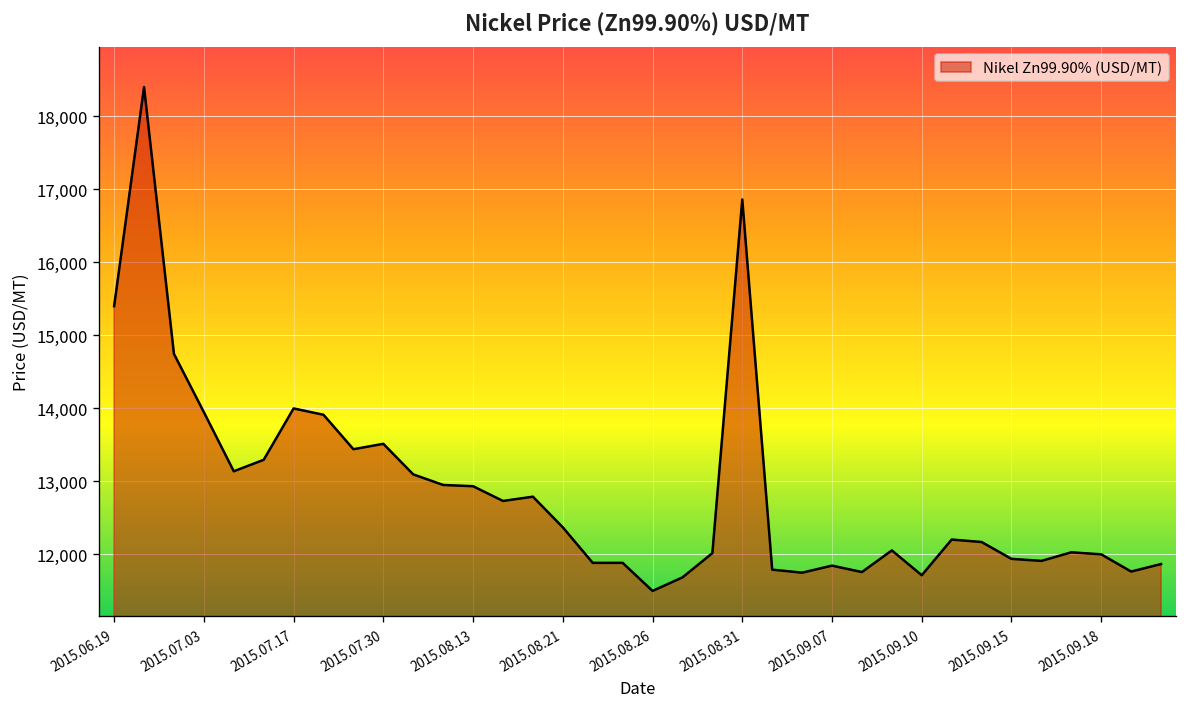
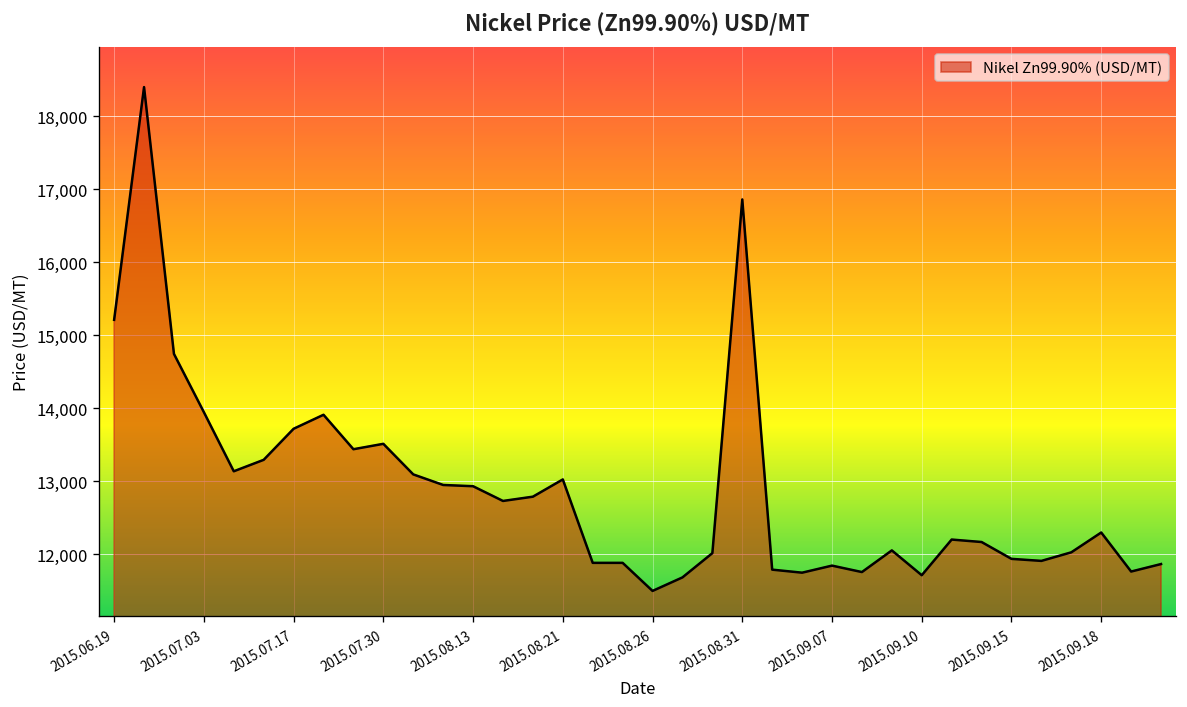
2015.06.19: 15,400 -> 15,200
2015.07.17: 14,000 -> 13,700
2015.08.21: 12,400 -> 13,000
2015.09.18: 12,000 -> 12,300
